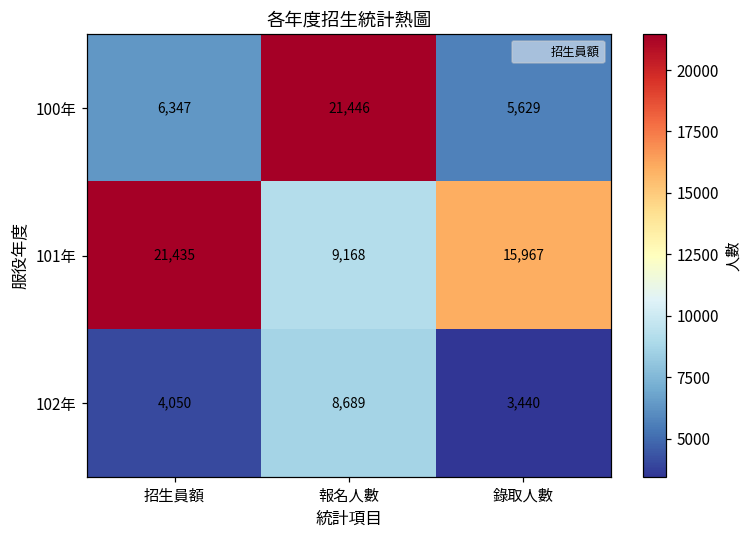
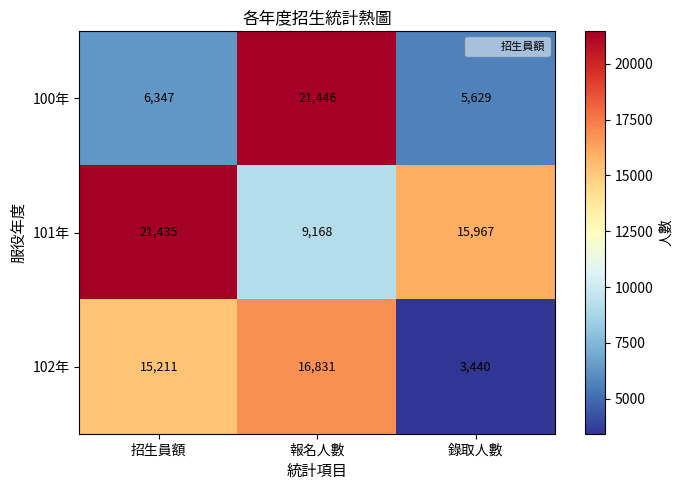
102年, 招生員額: 4,050 -> 15,211
102年, 報名人數: 8,689 -> 16,831
